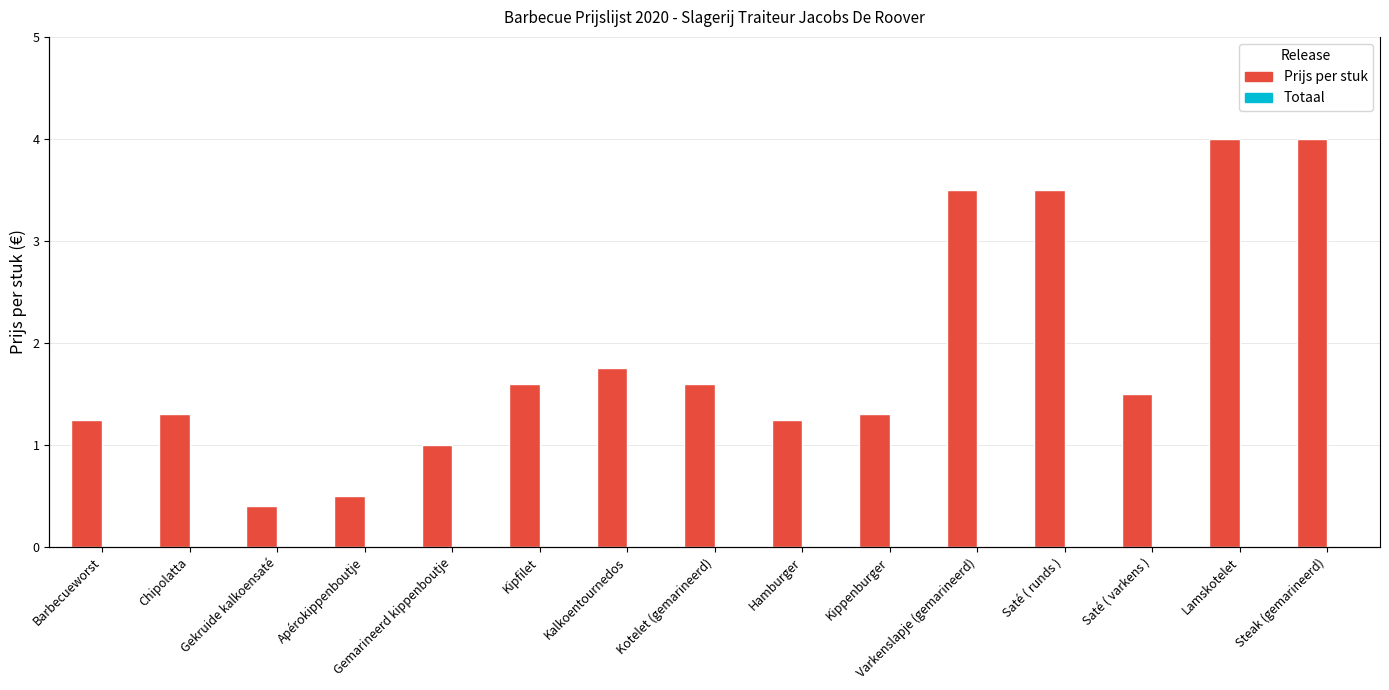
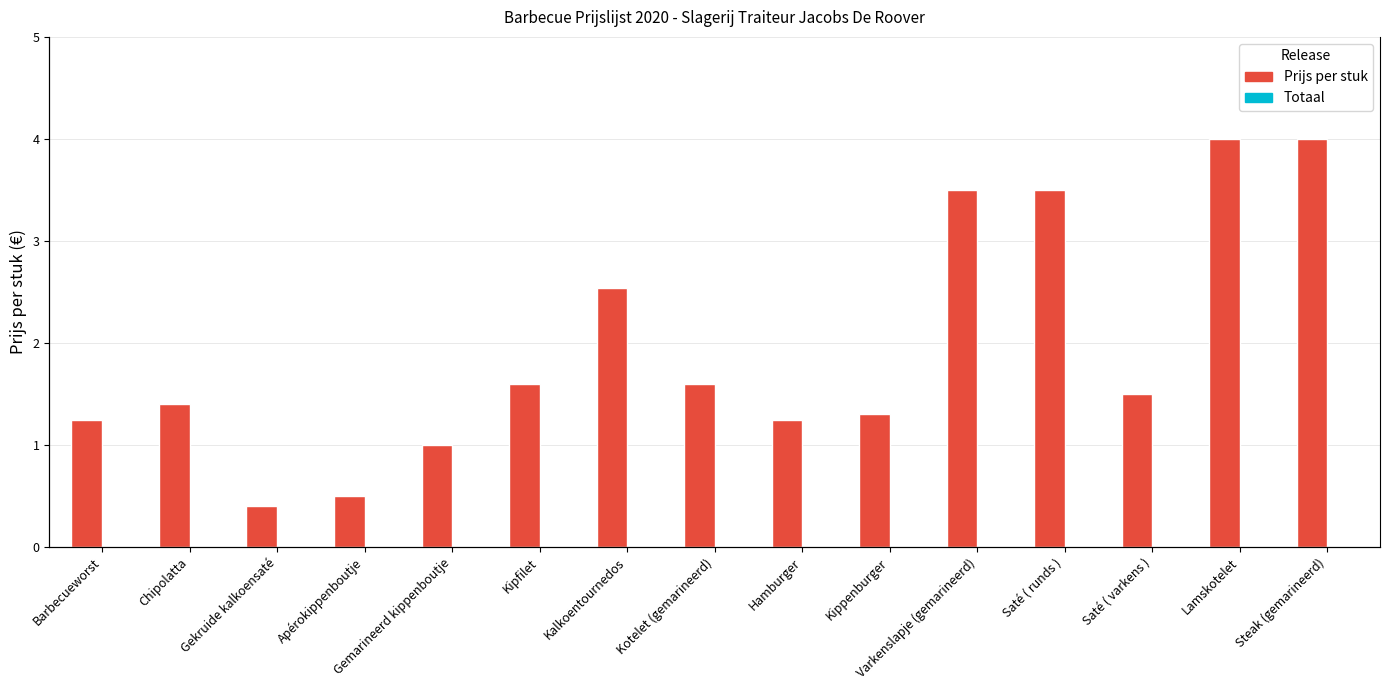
Prijs per stuk, Chipolatta: 1.3 -> 1.4
Prijs per stuk, Kalkoentournedos: 1.75 -> 2.54
